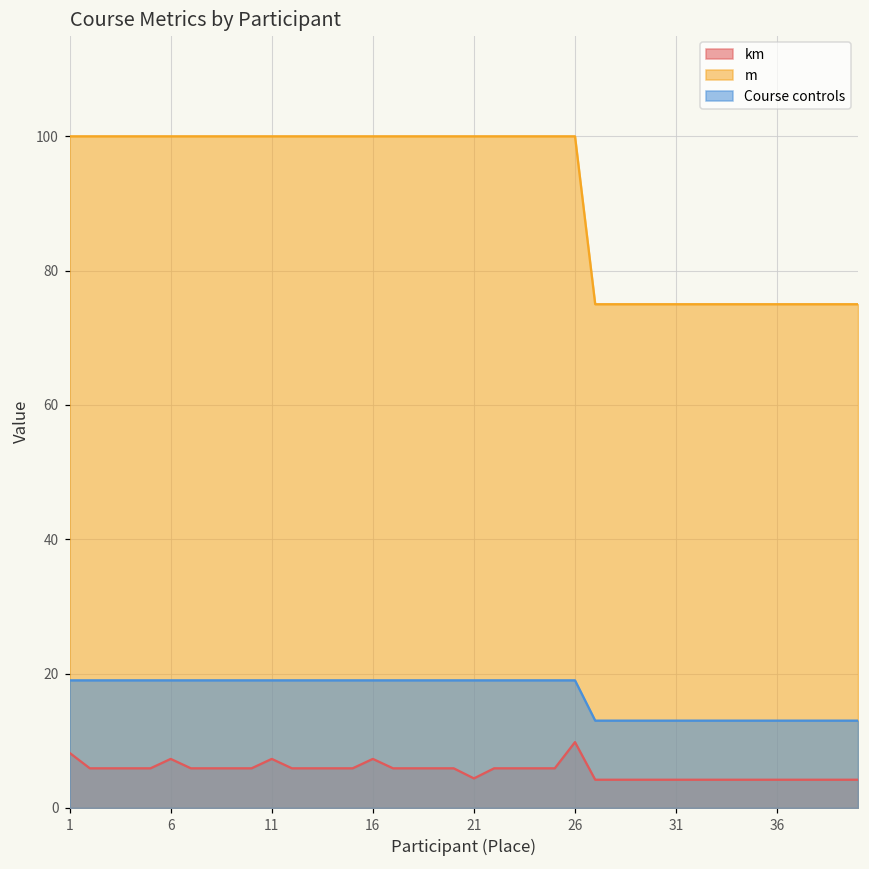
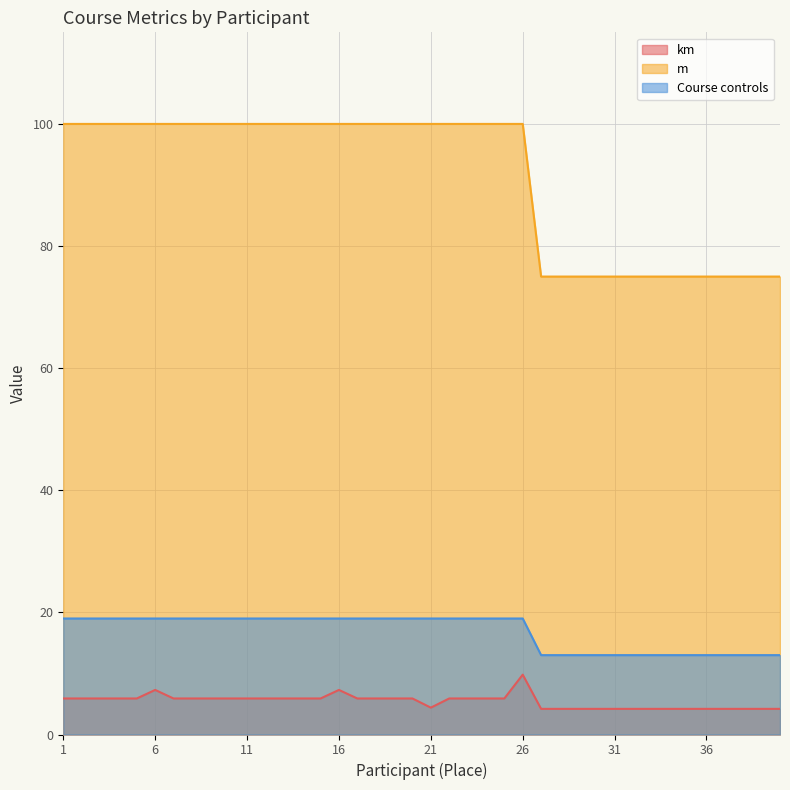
km, 1: 8 -> 6
km, 11: 7 -> 6
